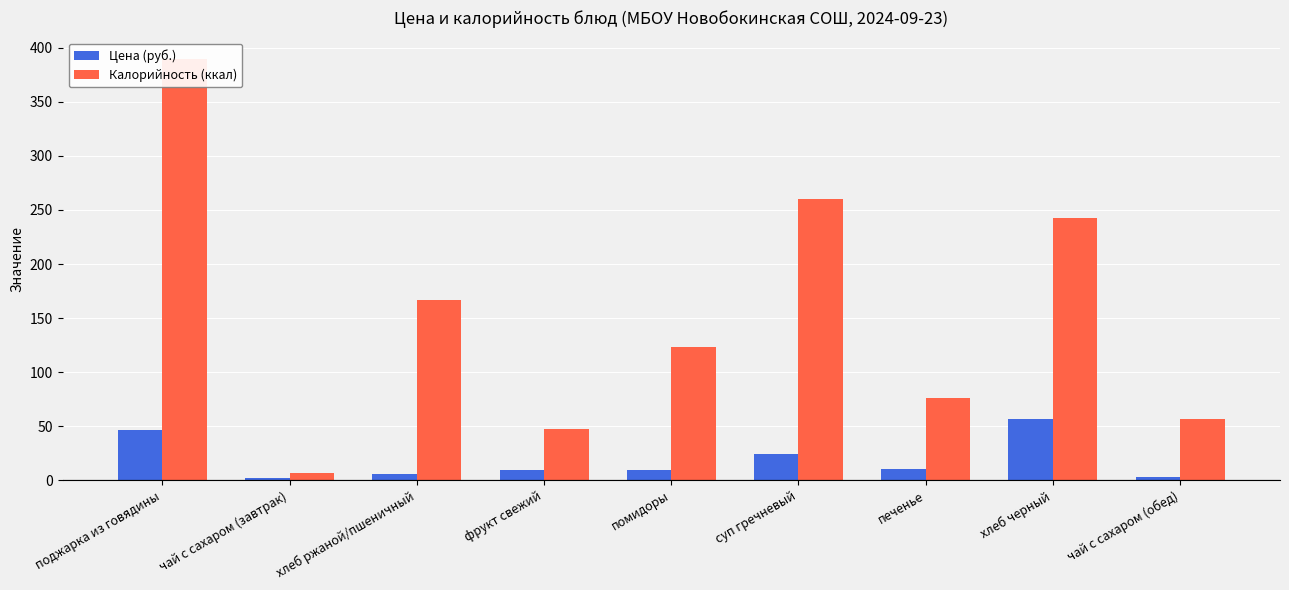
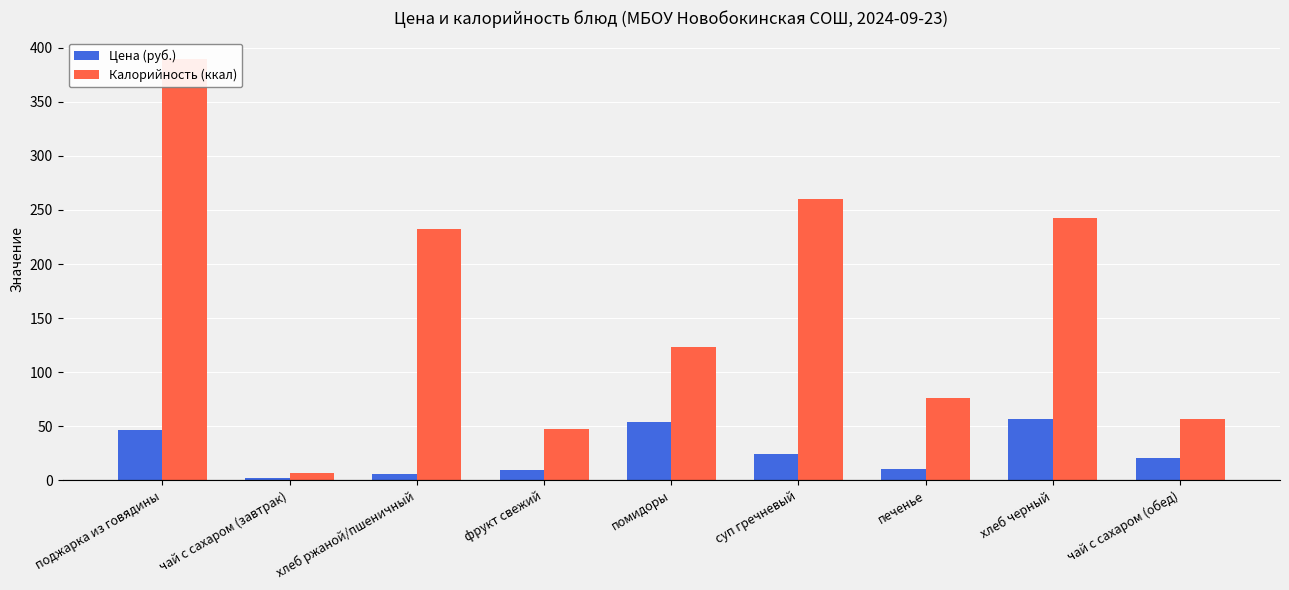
Калорийность (ккал), хлеб ржаной/пшеничный: 167 -> 232
Цена (руб.), помидоры: 9 -> 54
Цена (руб.), чай с сахаром (обед): 3 -> 20
